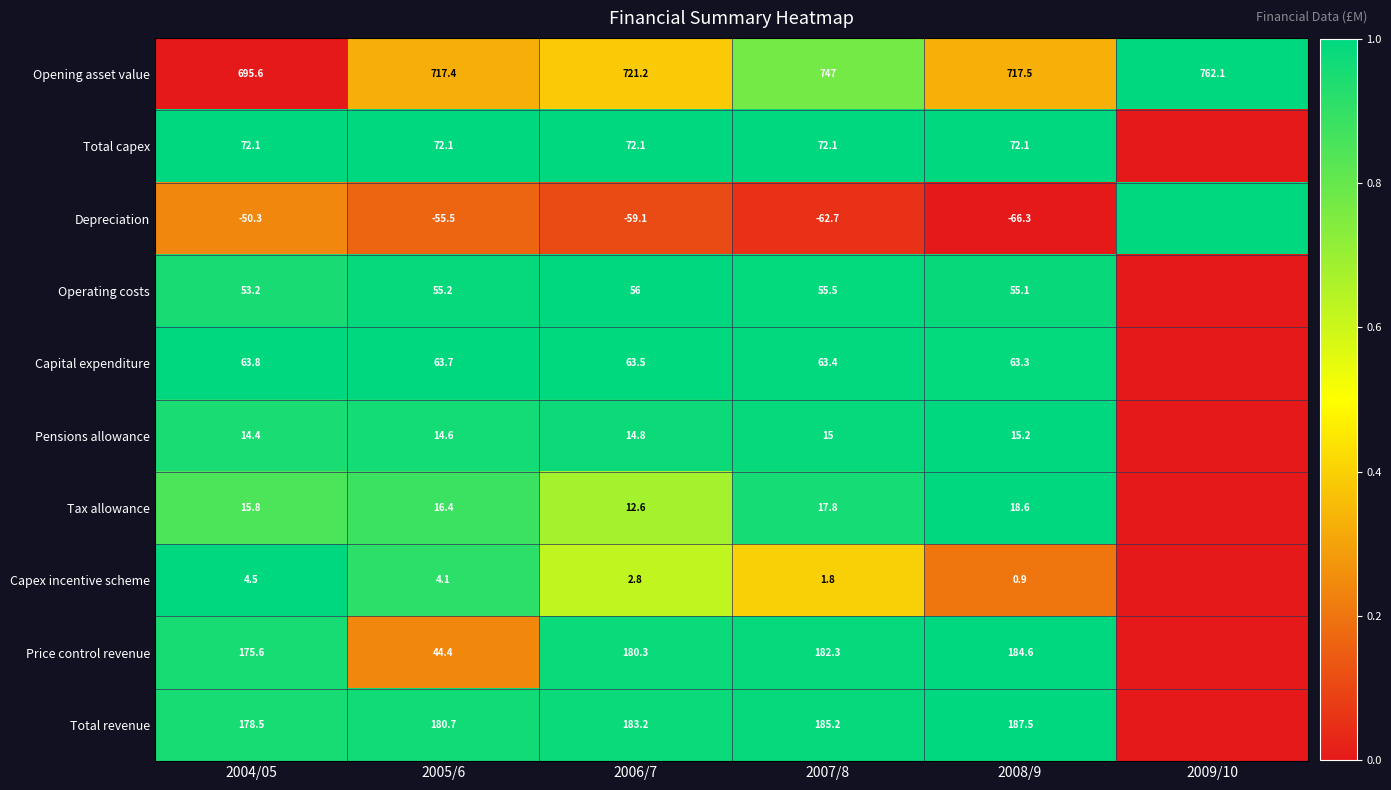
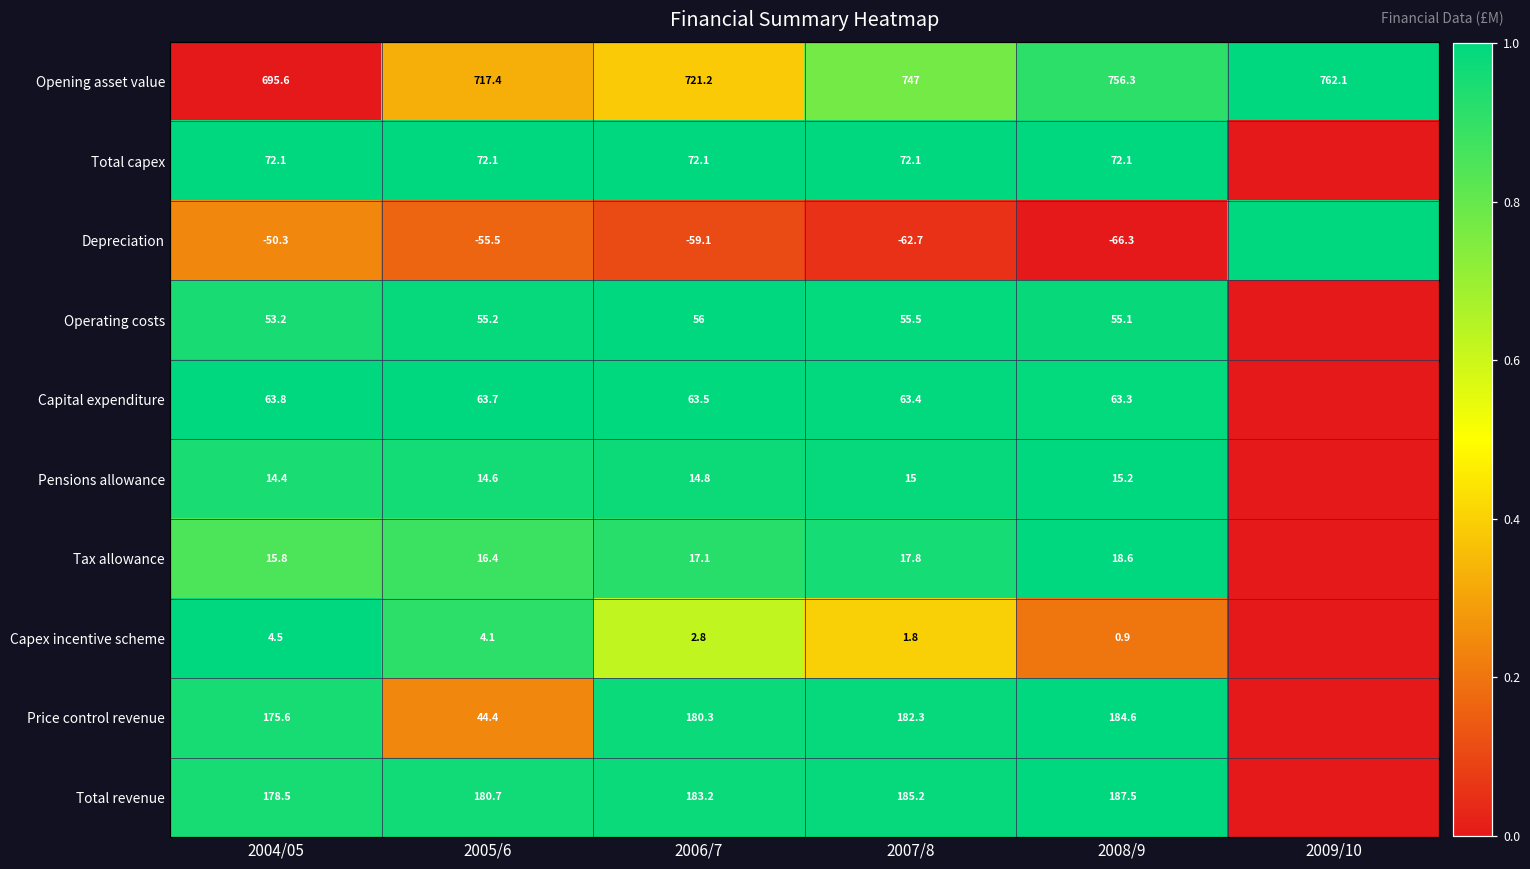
Opening asset value, 2008/9: 717.5 -> 756.3
Tax allowance, 2006/7: 12.6 -> 17.1
